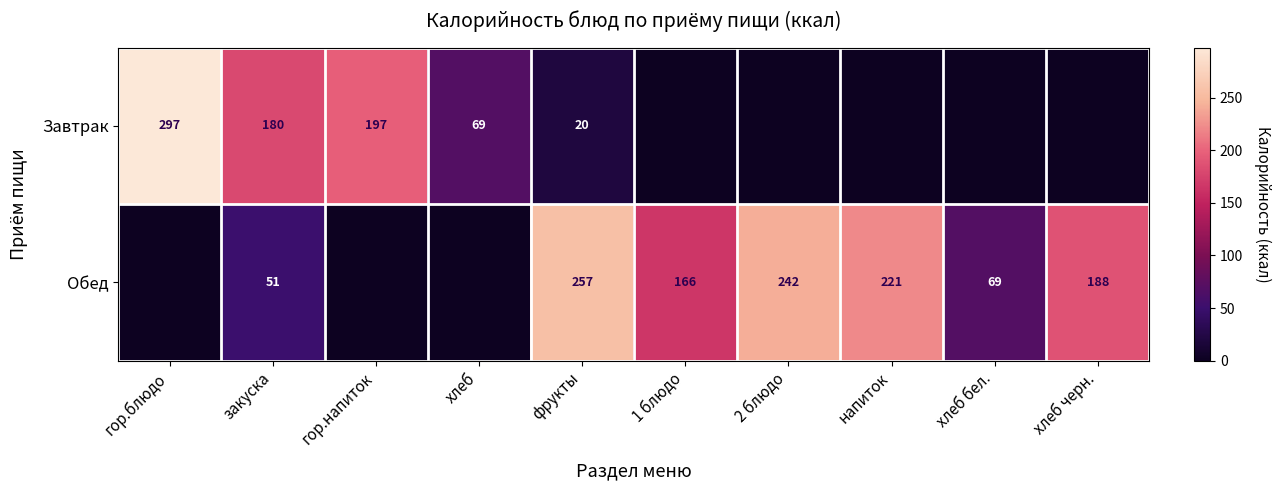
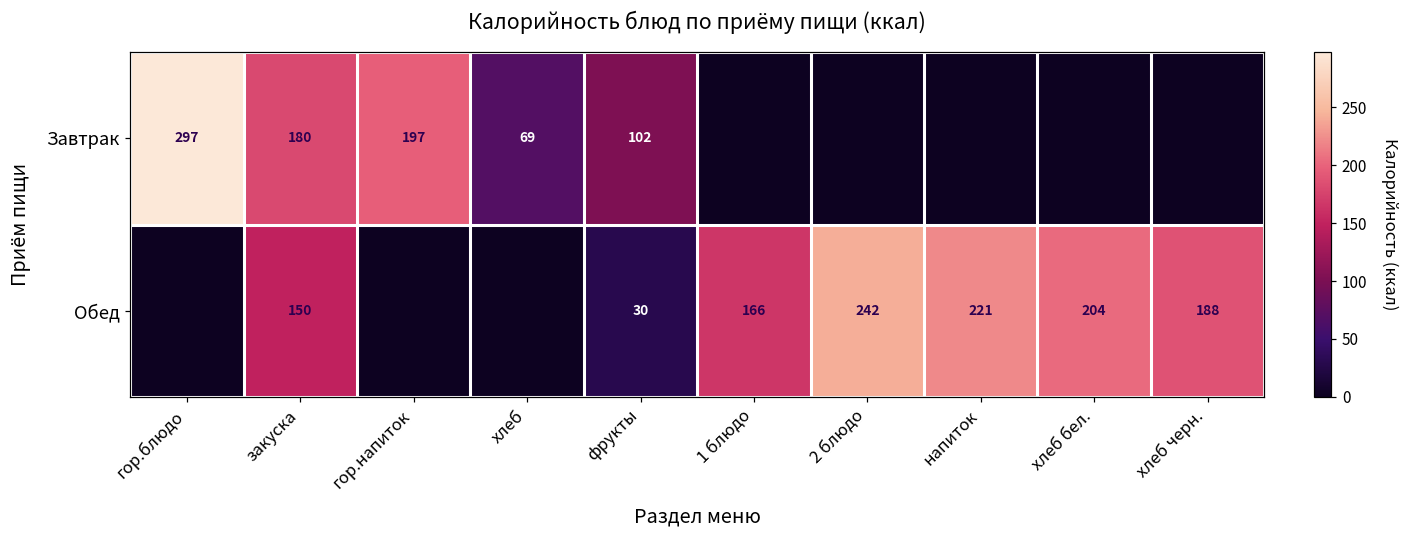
Завтрак, фрукты: 20 -> 102
Обед, закуска: 51 -> 150
Обед, фрукты: 257 -> 30
Обед, хлеб бел.: 69 -> 204
